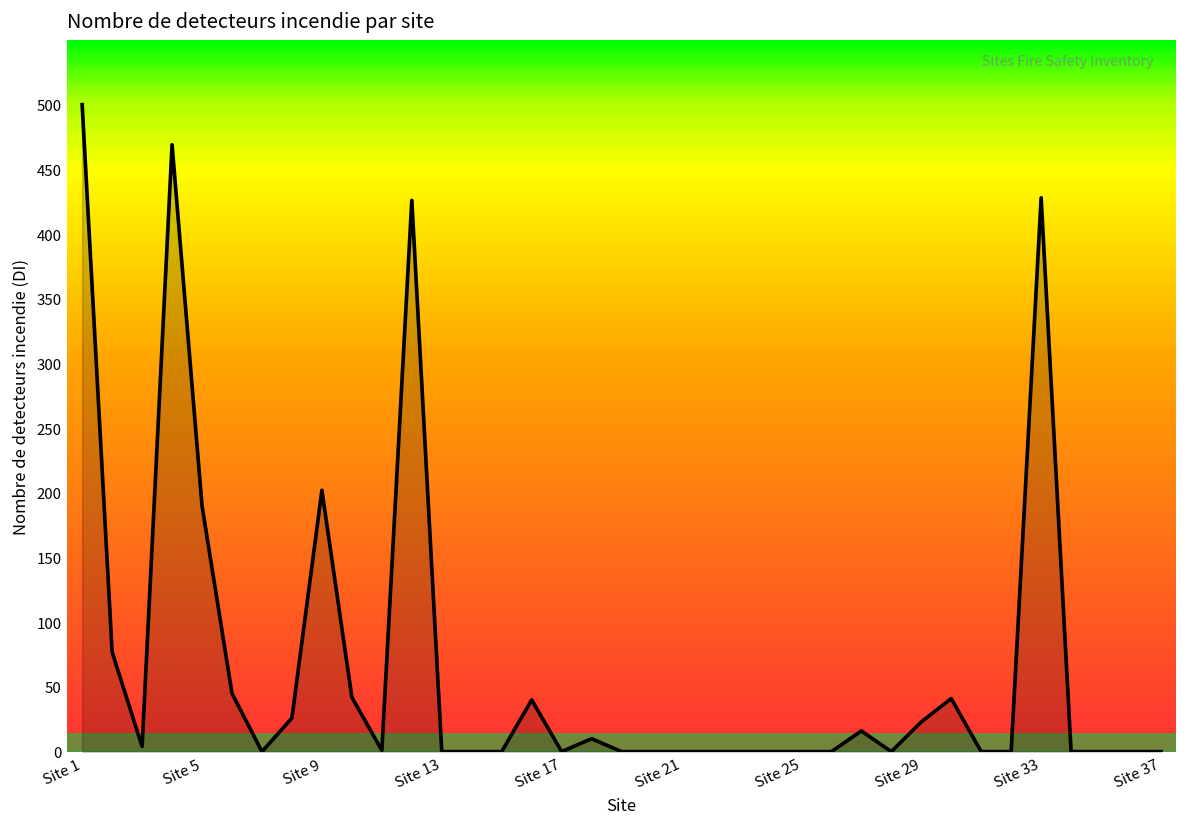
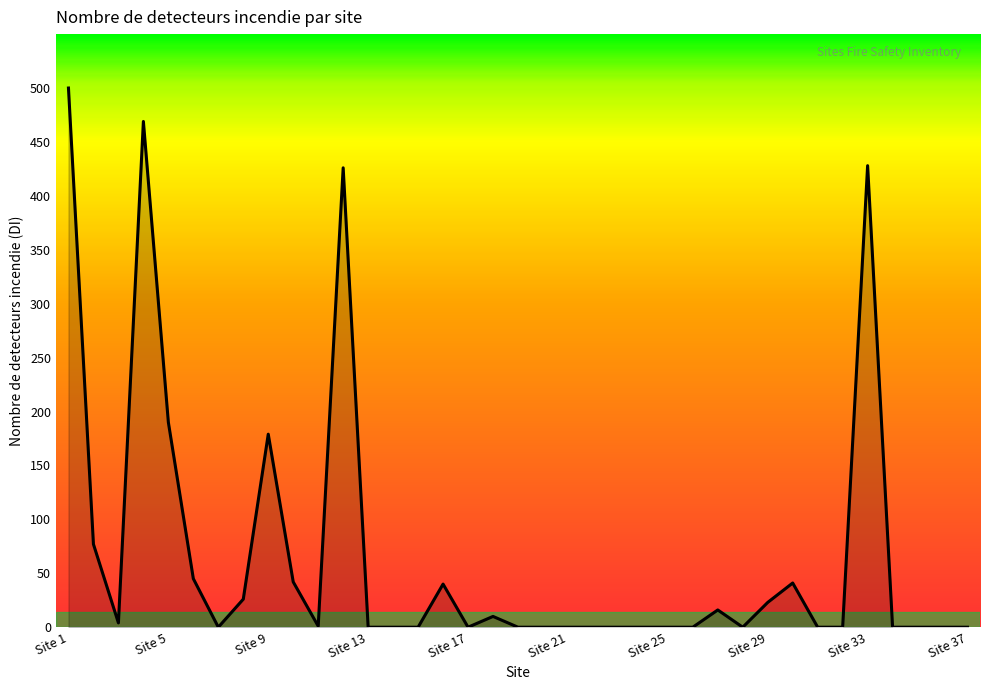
Site 9: 202 -> 179
